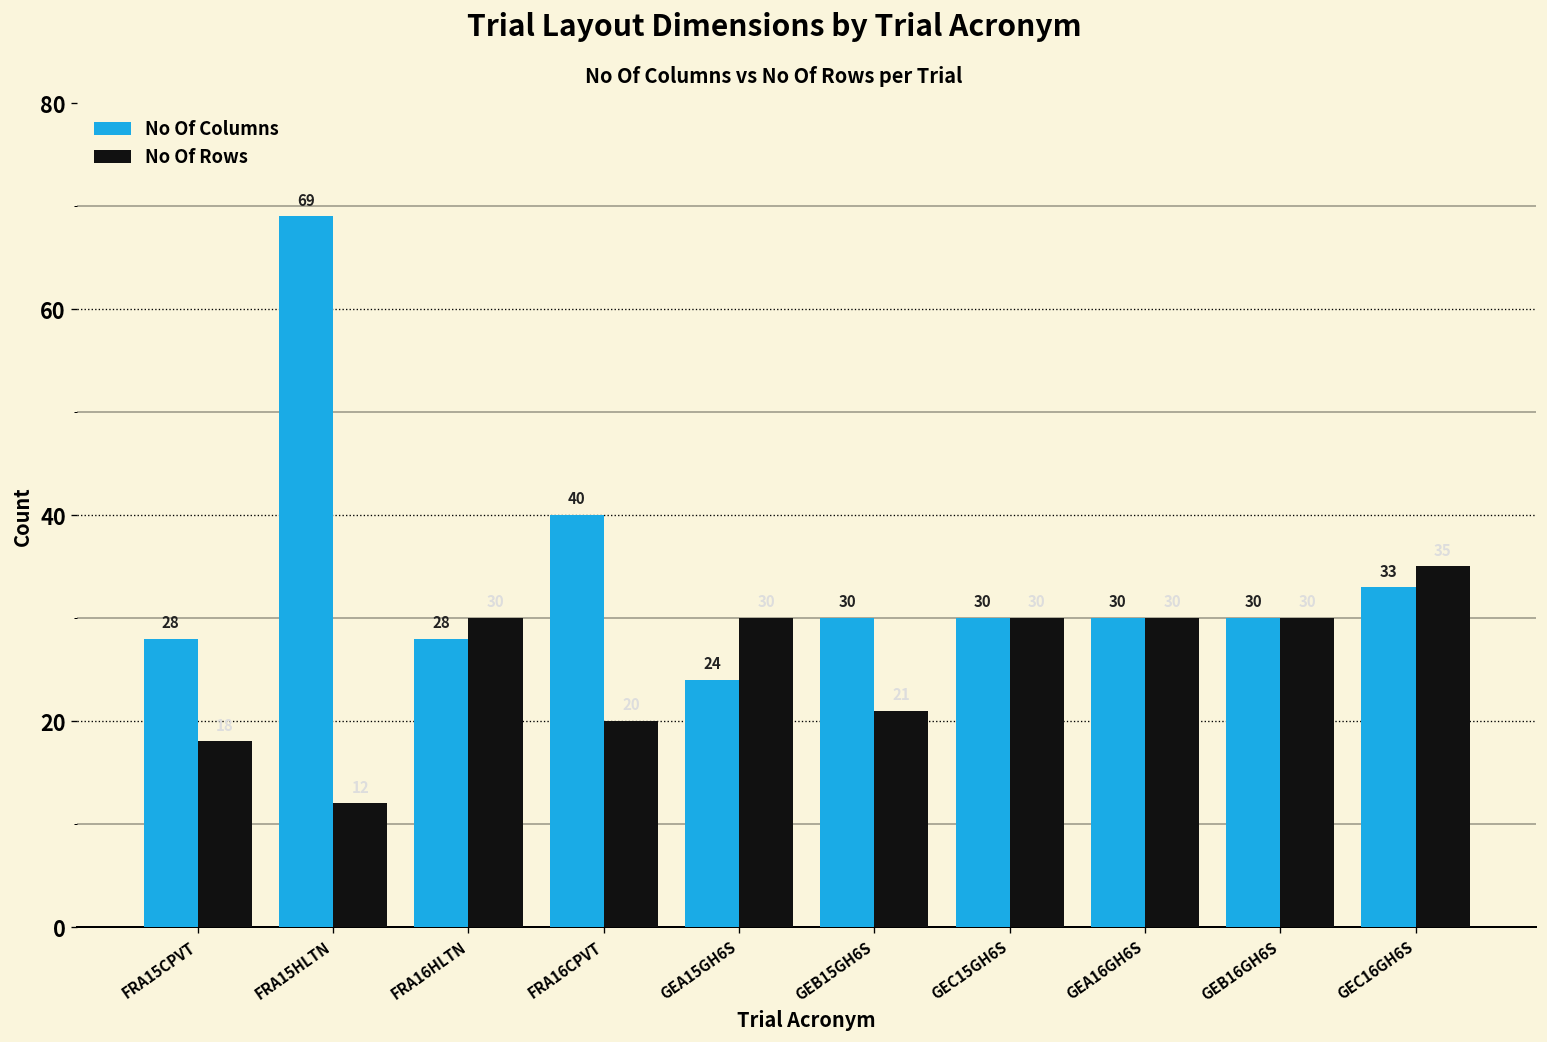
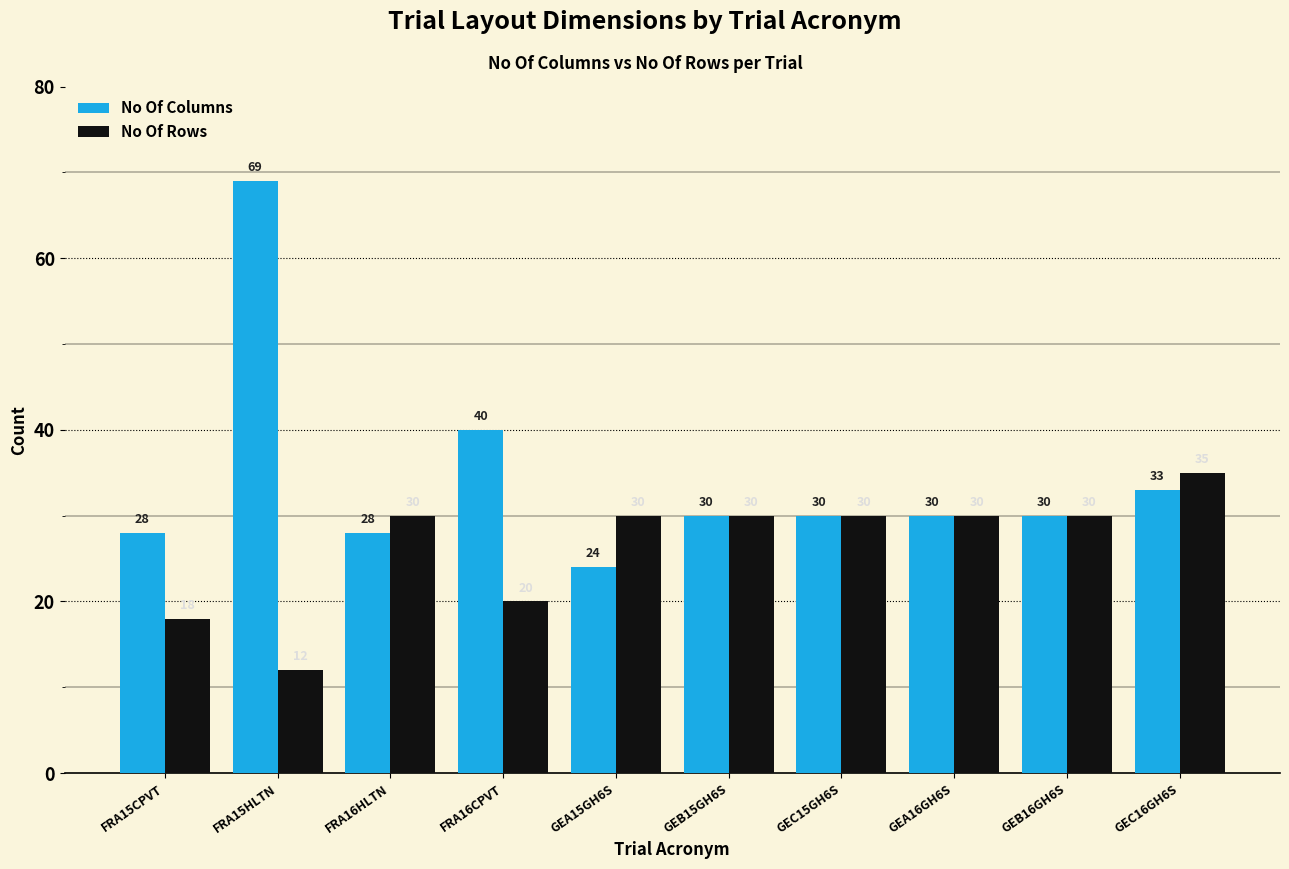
No Of Rows, GEB15GH6S: 21 -> 30
